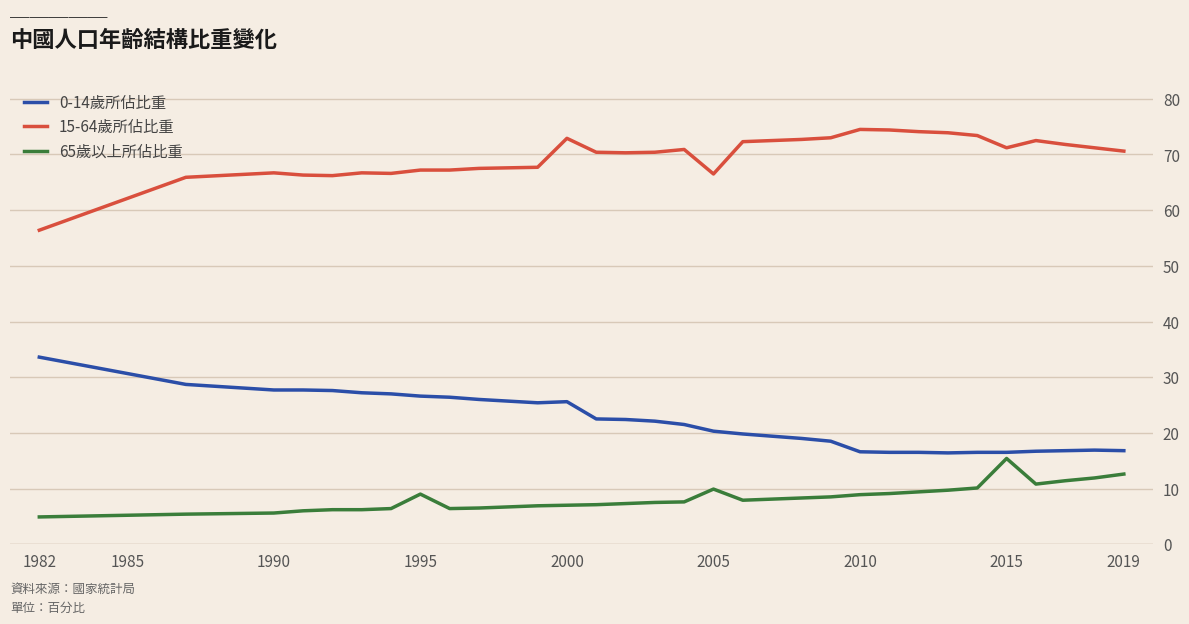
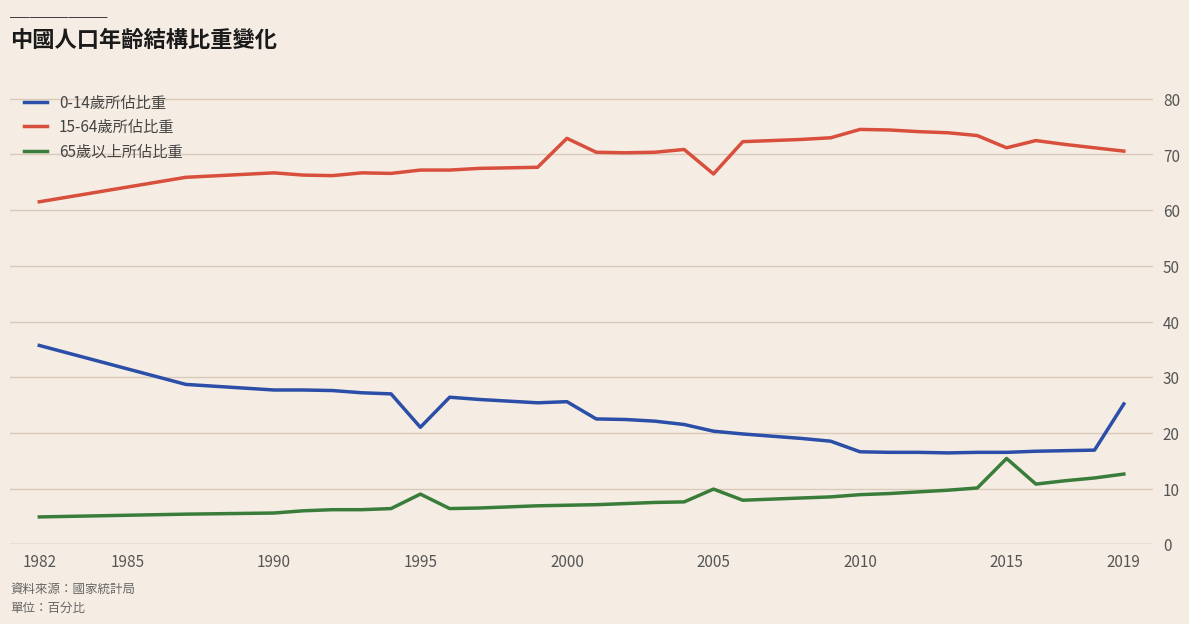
0-14歲所佔比重, 1982: 34 -> 36
15-64歲所佔比重, 1982: 56 -> 62
0-14歲所佔比重, 1995: 27 -> 21
0-14歲所佔比重, 2019: 17 -> 25
